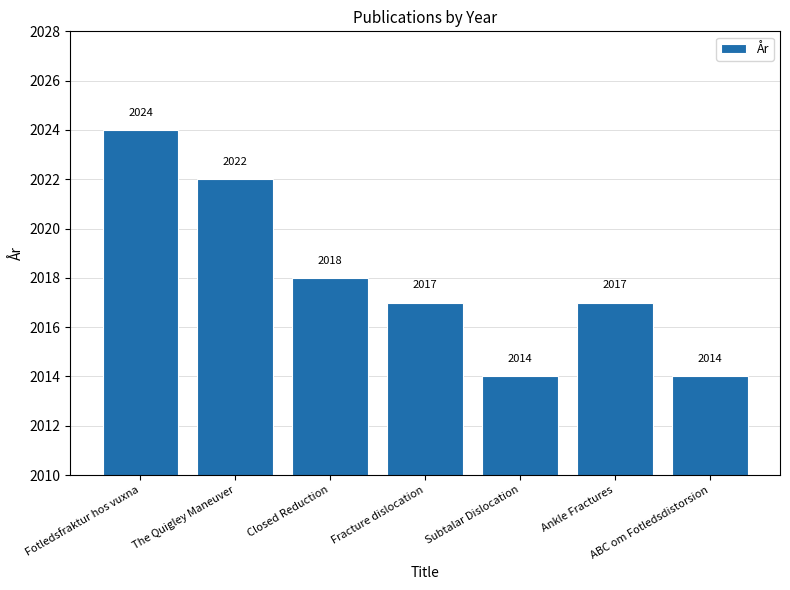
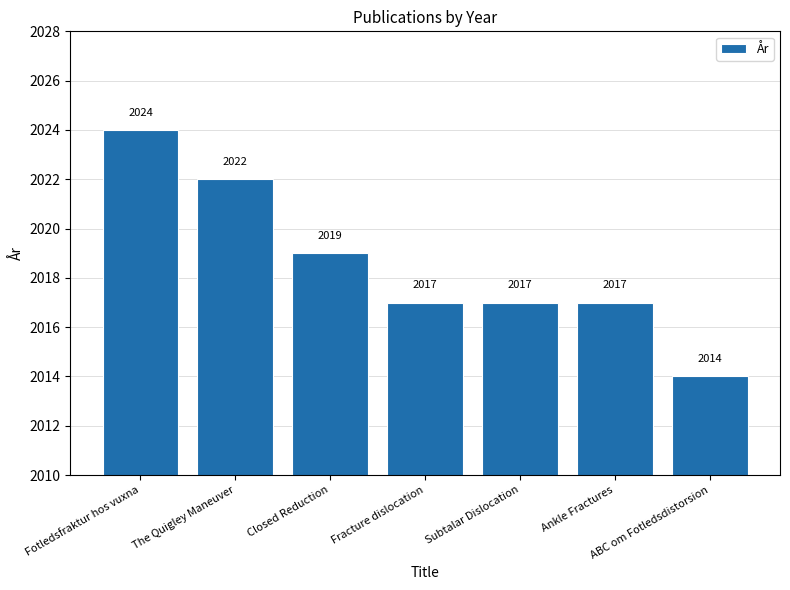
Closed Reduction: 2018 -> 2019
Subtalar Dislocation: 2014 -> 2017
